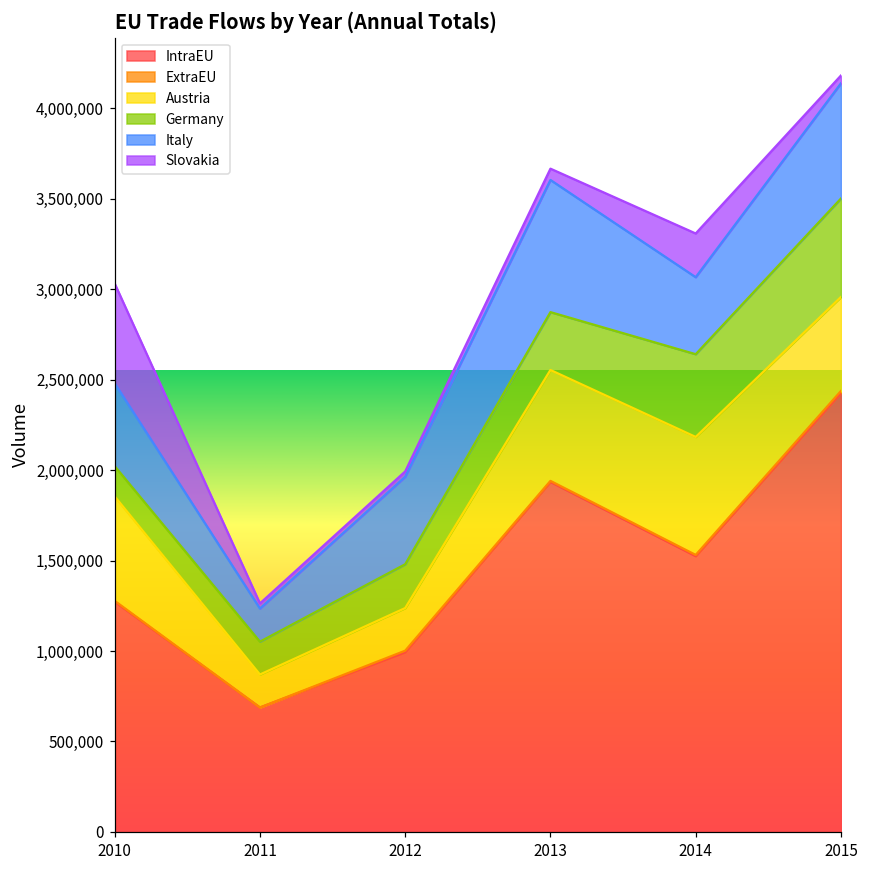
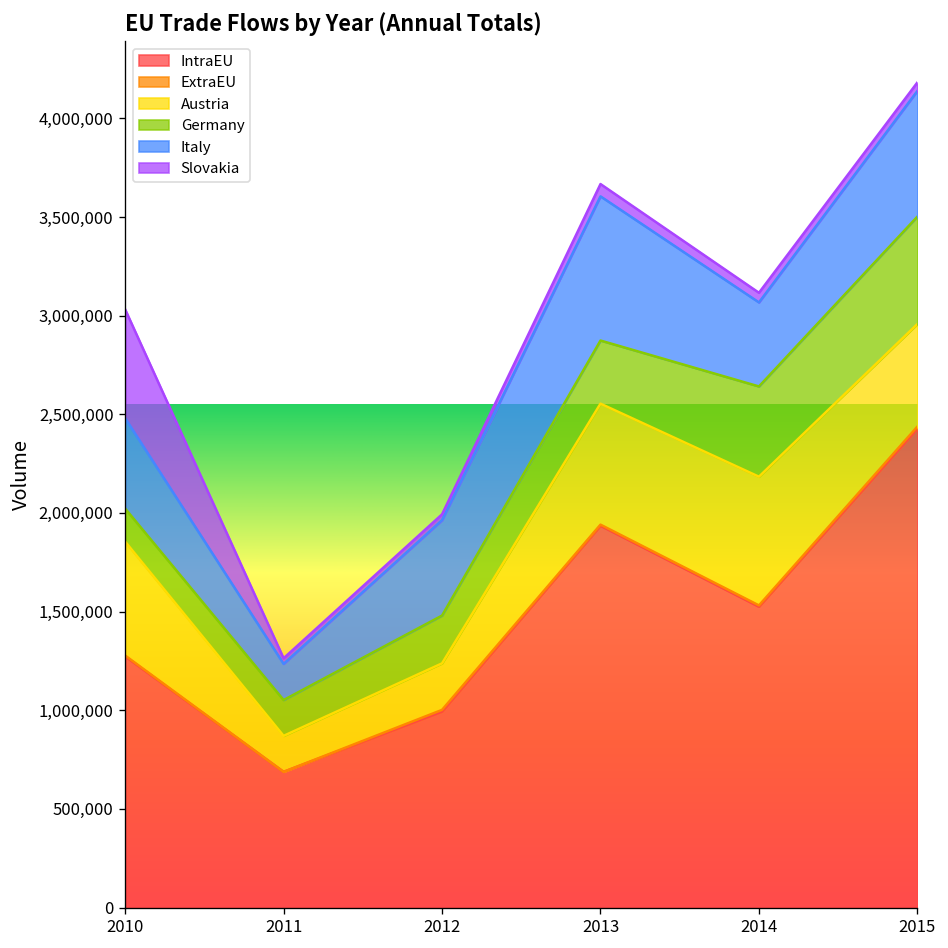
Slovakia, 2014: 240,000 -> 50,000
